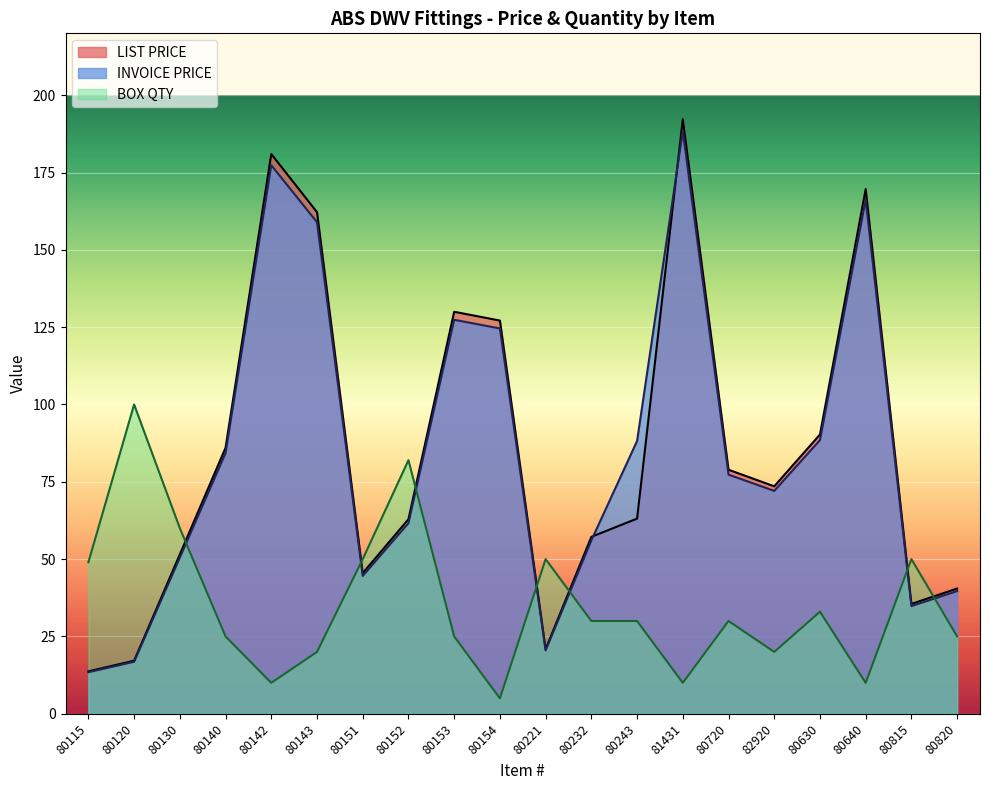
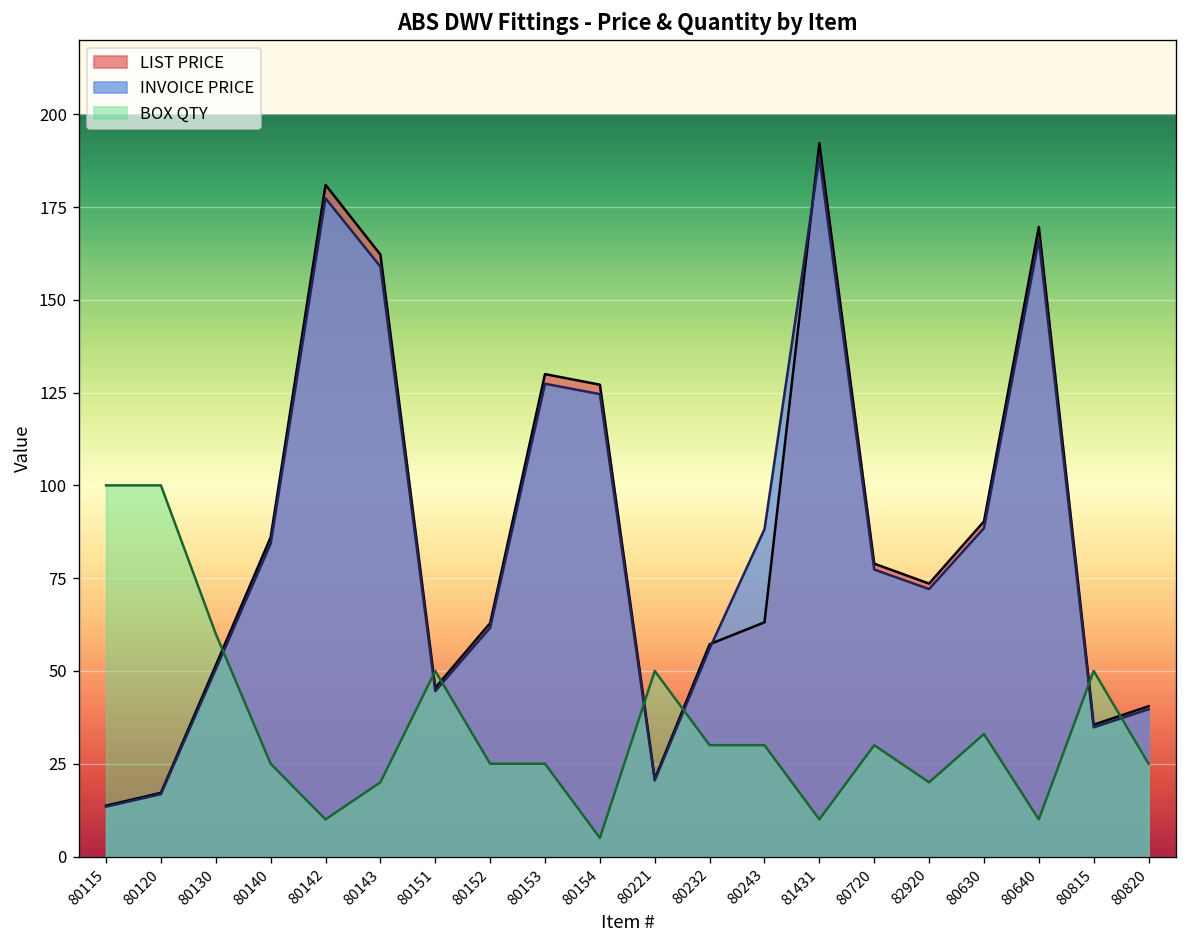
BOX QTY, 80115: 49 -> 100
BOX QTY, 80152: 82 -> 25
